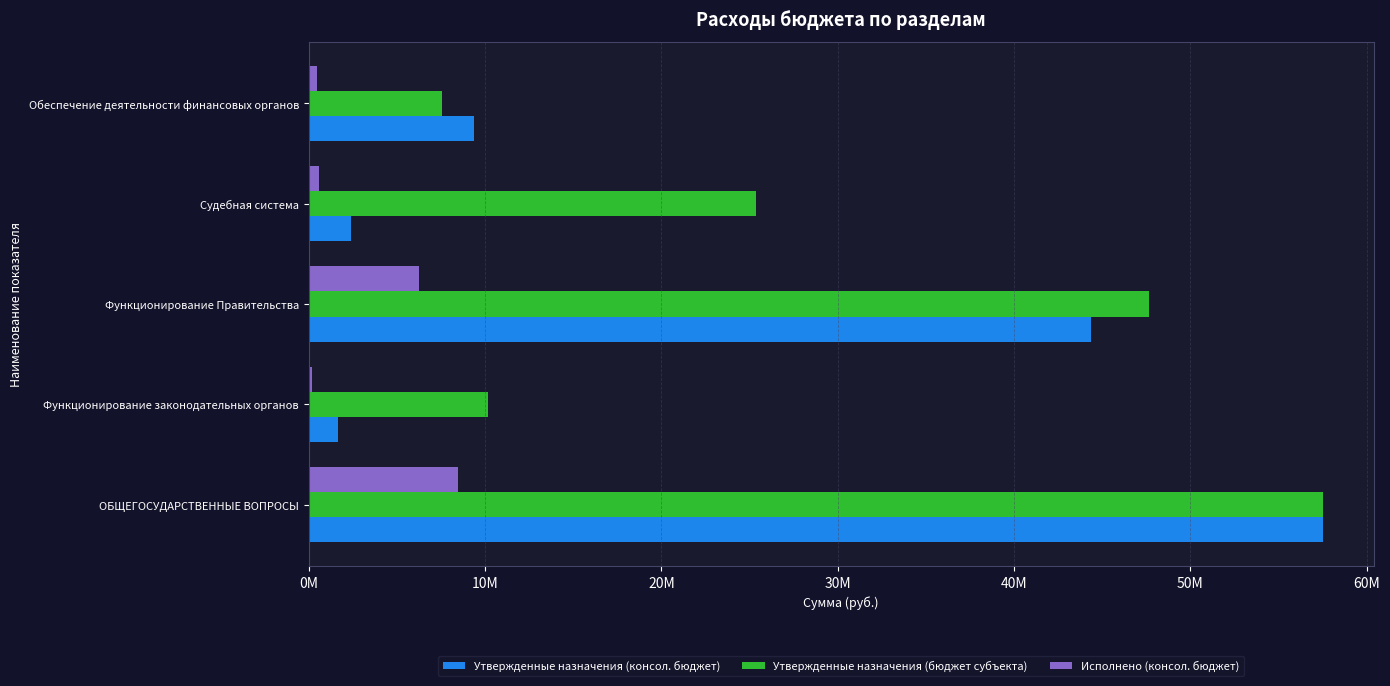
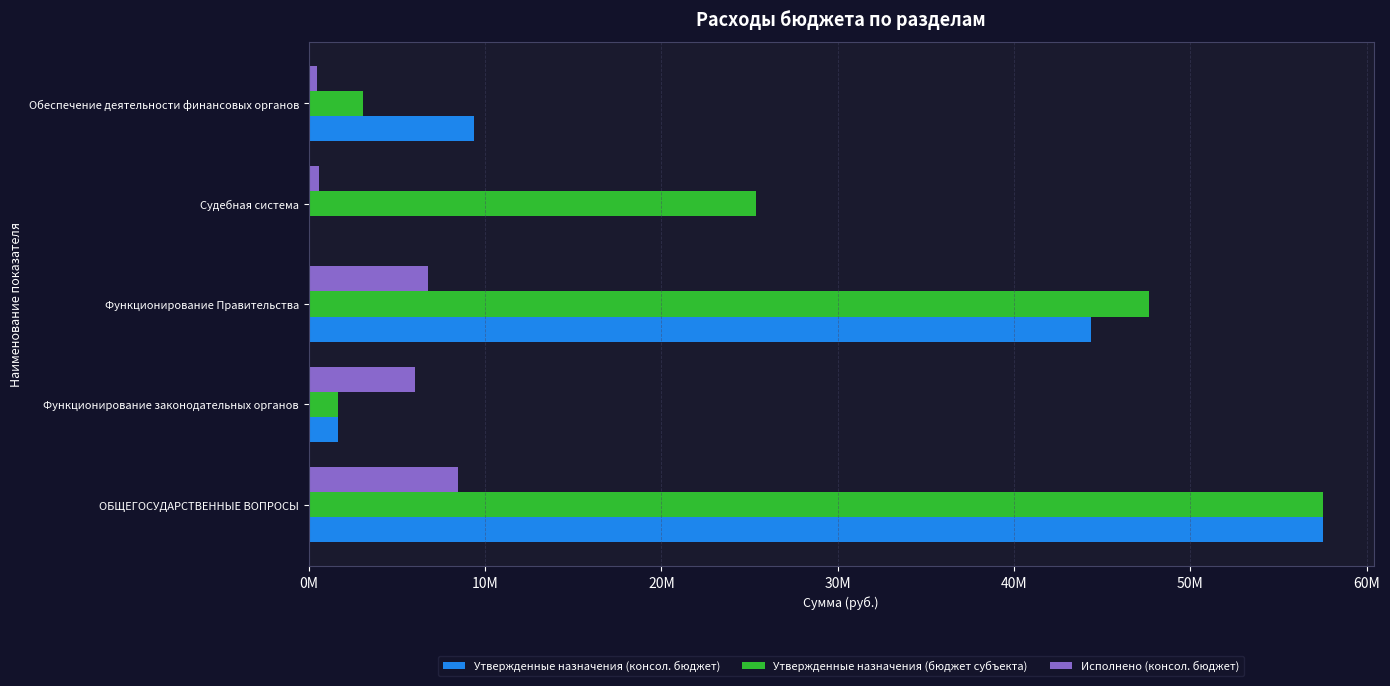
Утвержденные назначения (бюджет субъекта), Обеспечение деятельности финансовых органов: 7600000 -> 3100000
Утвержденные назначения (консол. бюджет), Судебная система: 2400000 -> 0
Исполнено (консол. бюджет), Функционирование Правительства: 6300000 -> 6800000
Исполнено (консол. бюджет), Функционирование законодательных органов: 200000 -> 6000000
Утвержденные назначения (бюджет субъекта), Функционирование законодательных органов: 10200000 -> 1700000
